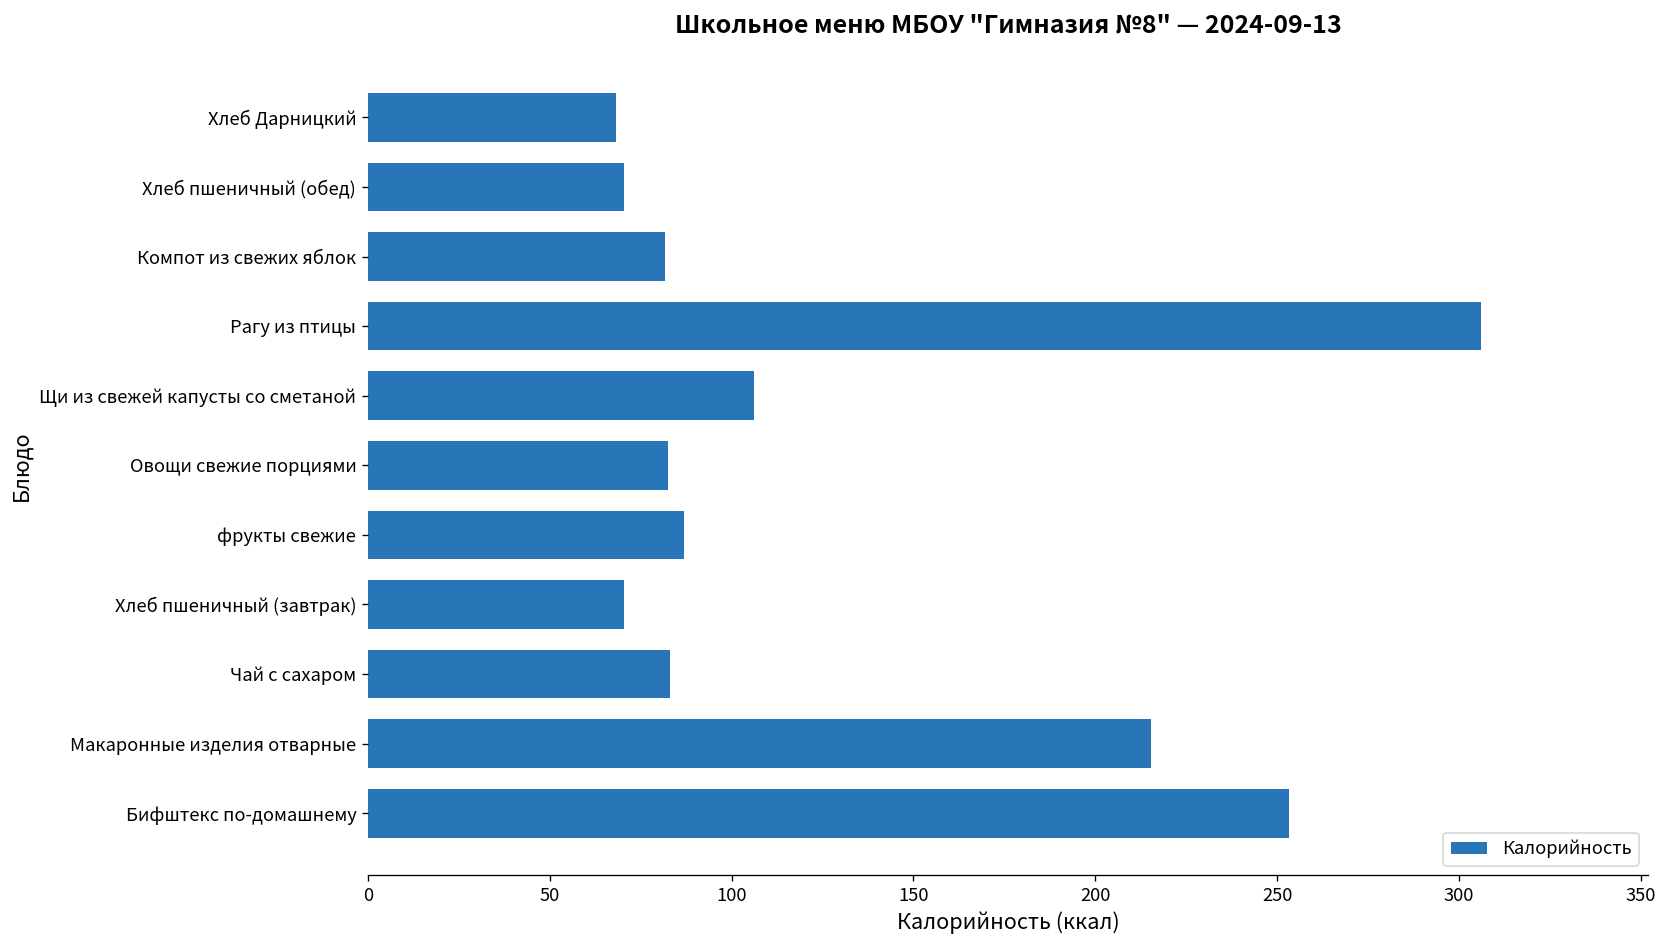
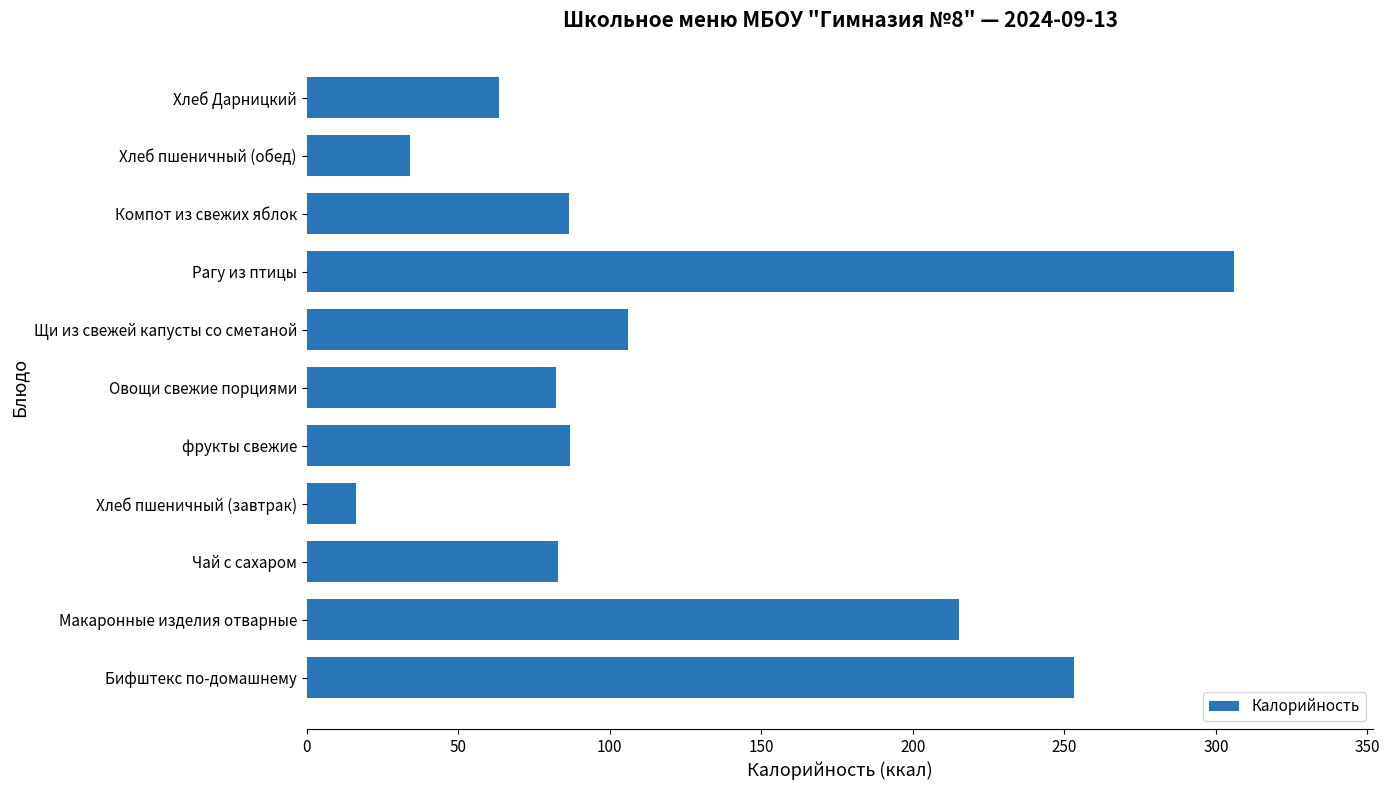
Хлеб Дарницкий: 68 -> 64
Хлеб пшеничный (обед): 70 -> 34
Компот из свежих яблок: 82 -> 87
Хлеб пшеничный (завтрак): 70 -> 16
